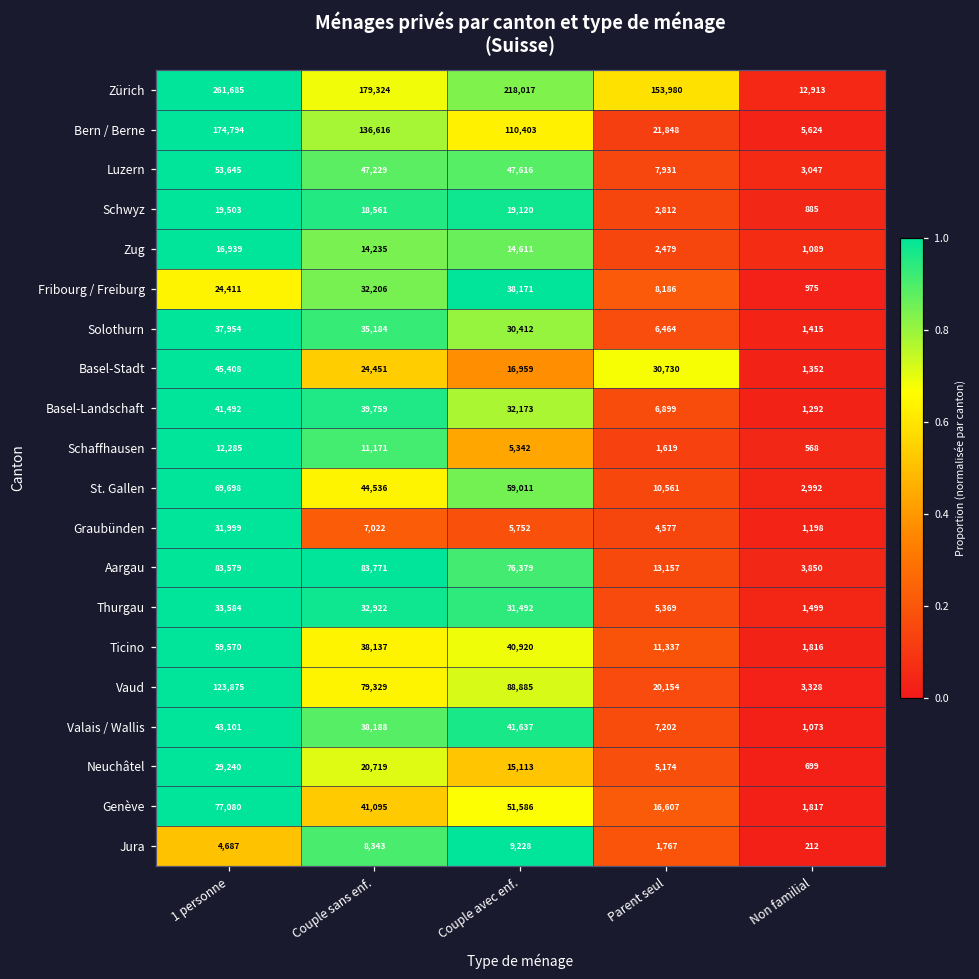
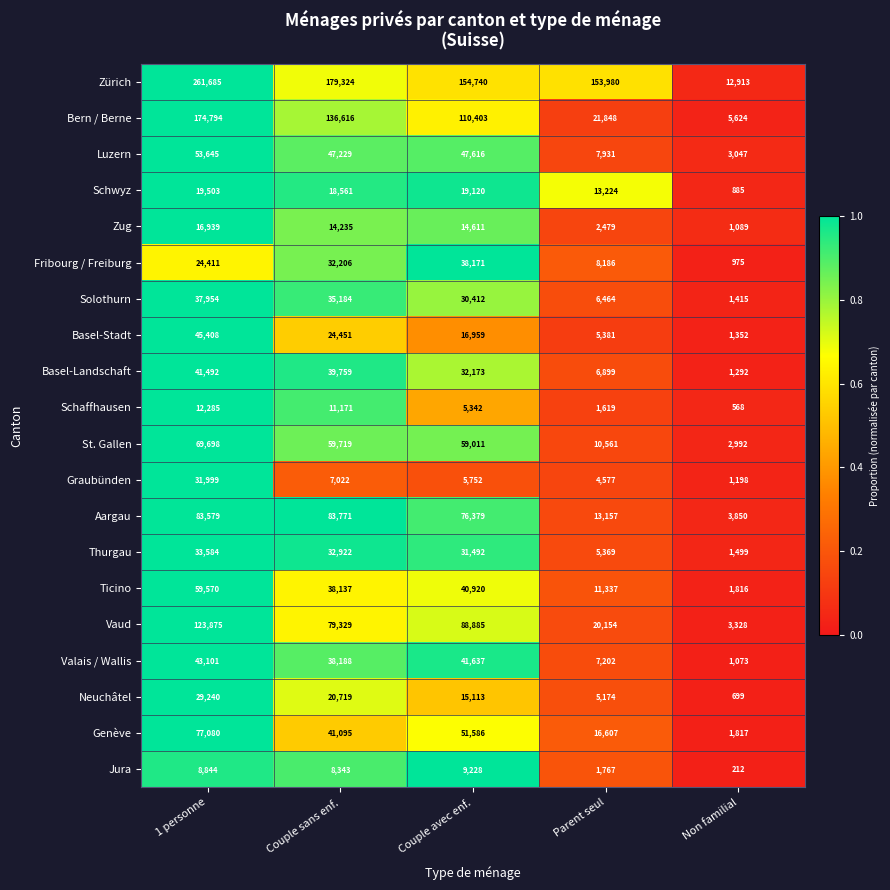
Zürich, Couple avec enf.: 218,017 -> 154,740
Schwyz, Parent seul: 2,812 -> 13,224
Basel-Stadt, Parent seul: 30,730 -> 5,381
St. Gallen, Couple sans enf.: 44,536 -> 59,719
Jura, 1 personne: 4,687 -> 8,844
